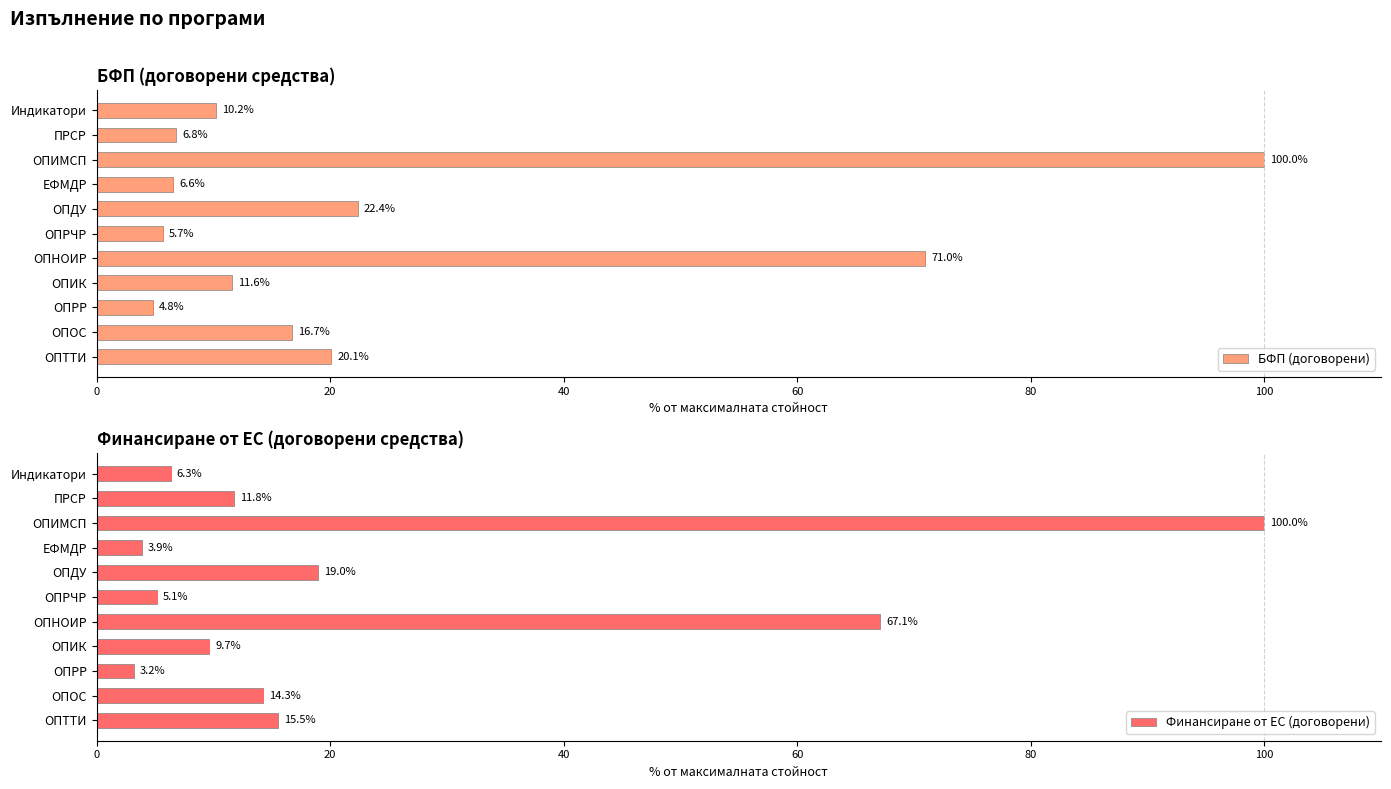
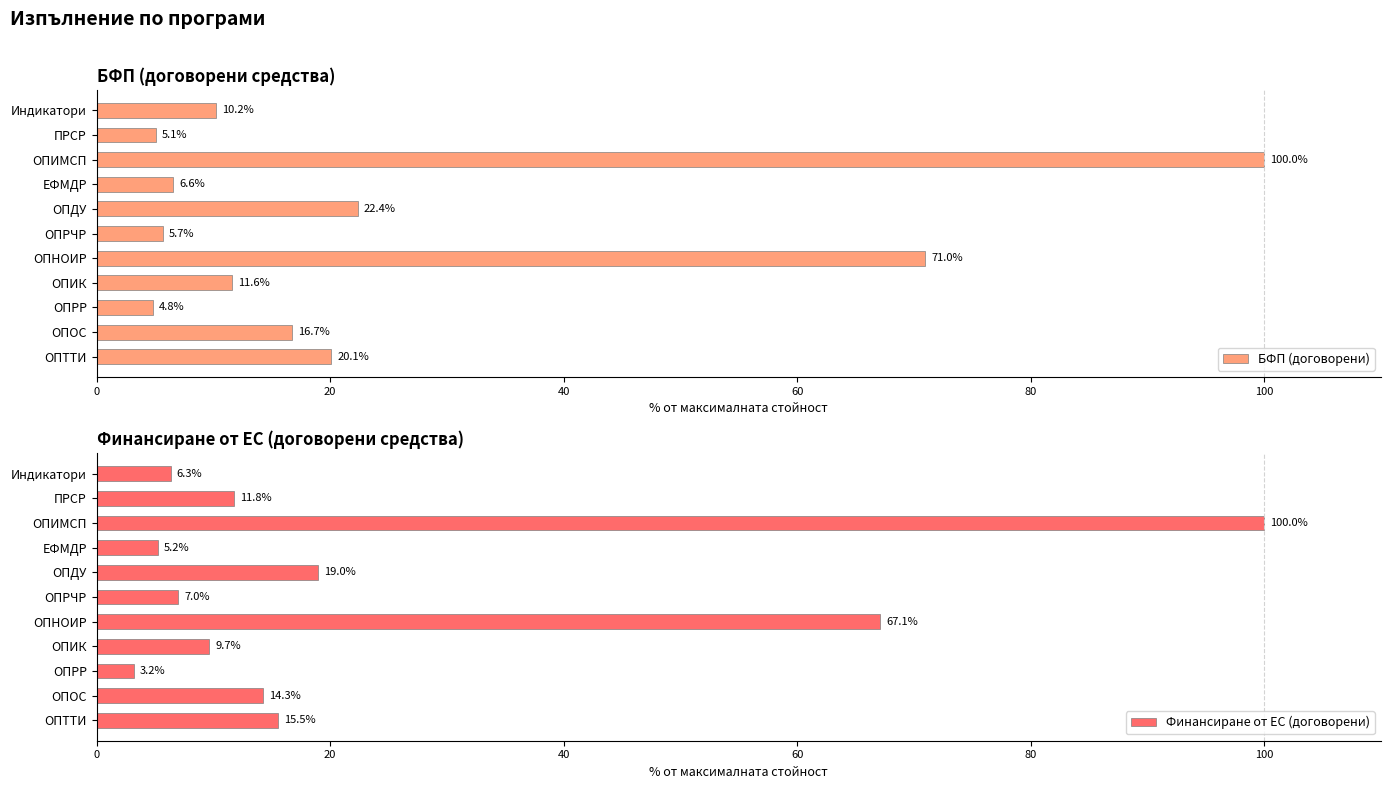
БФП (договорени средства), ПРСР: 6.8% -> 5.1%
Финансиране от ЕС (договорени средства), ЕФМДР: 3.9% -> 5.2%
Финансиране от ЕС (договорени средства), ОПРЧР: 5.1% -> 7.0%
